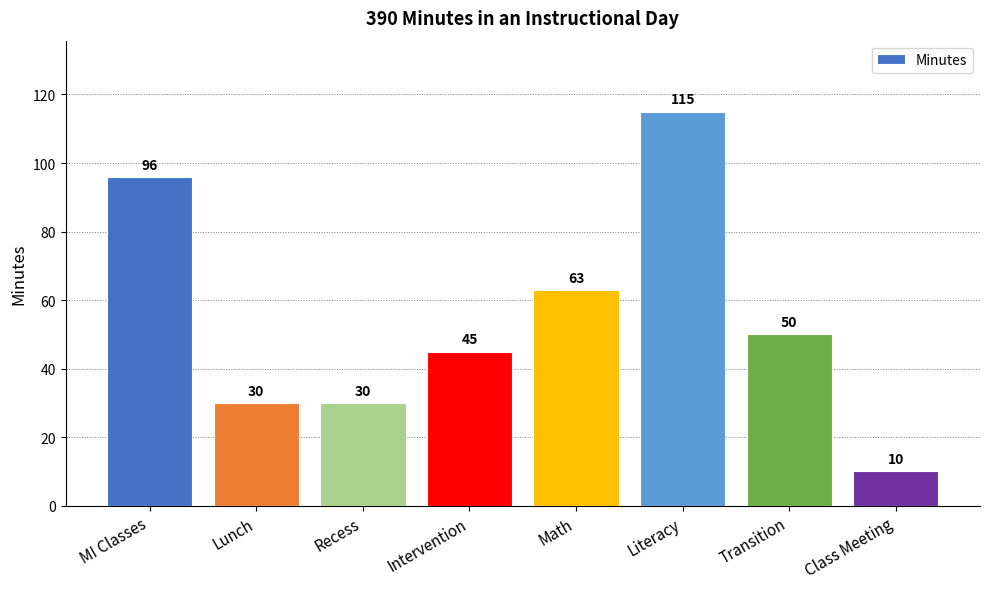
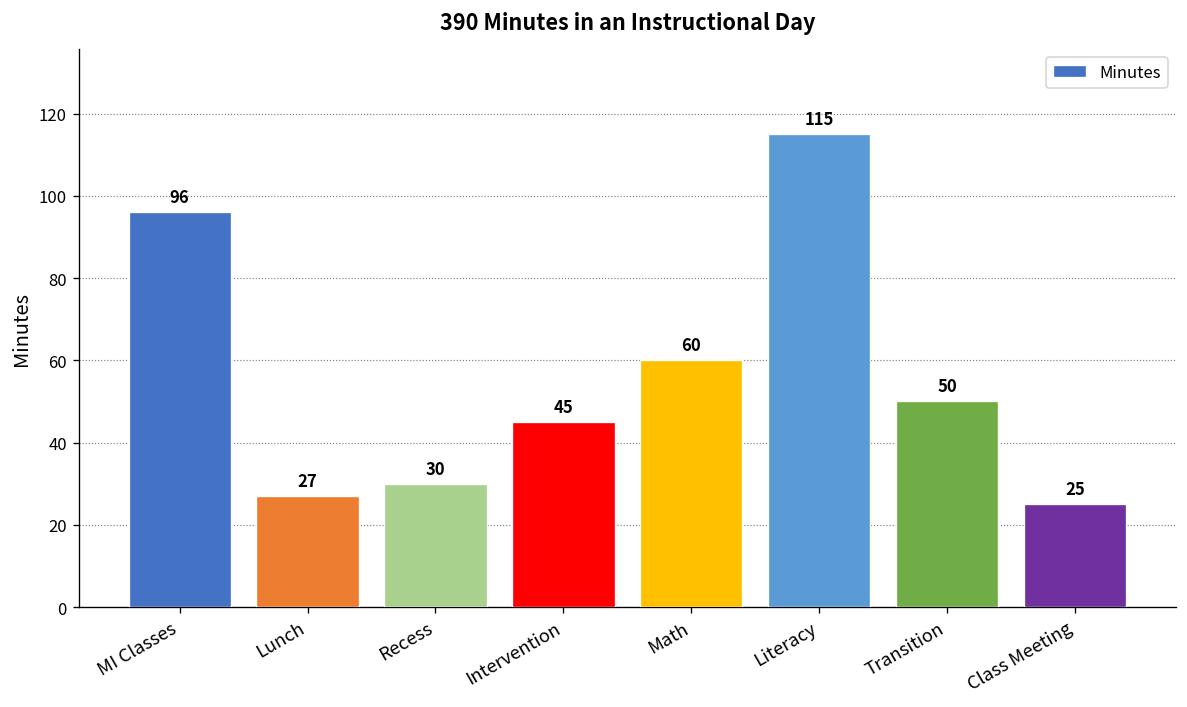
Lunch: 30 -> 27
Math: 63 -> 60
Class Meeting: 10 -> 25
